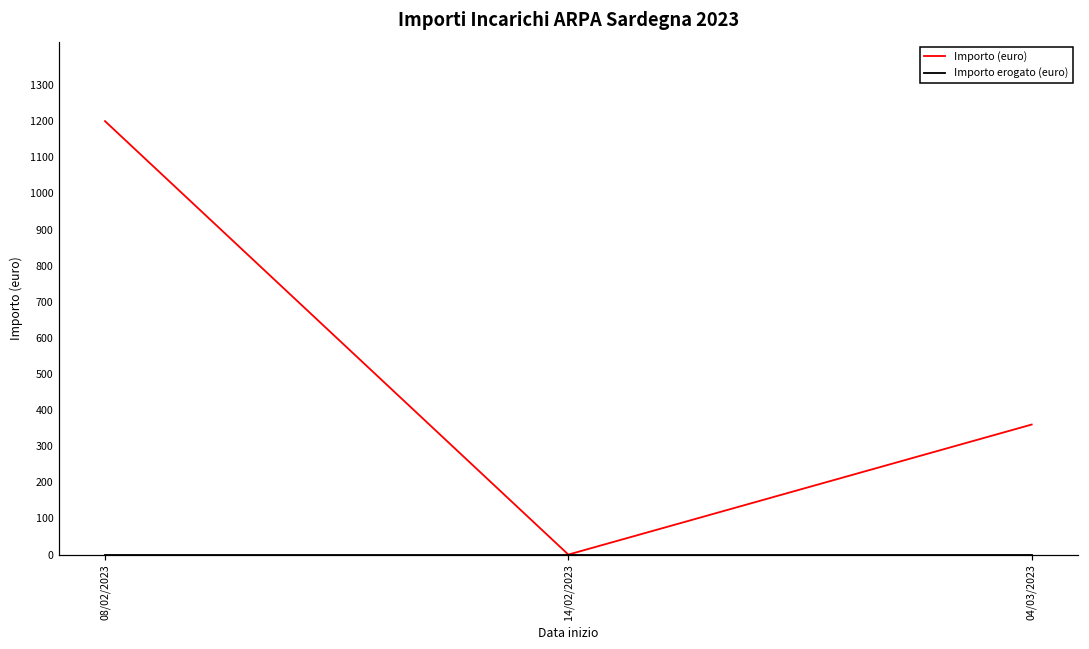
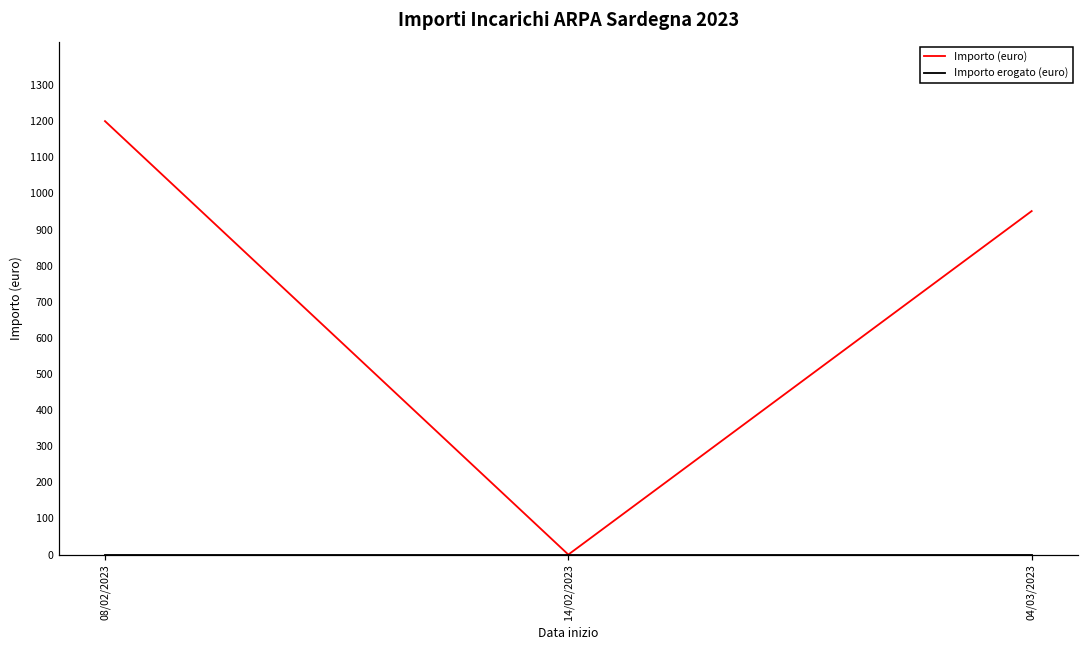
Importo (euro), 04/03/2023: 360 -> 950
